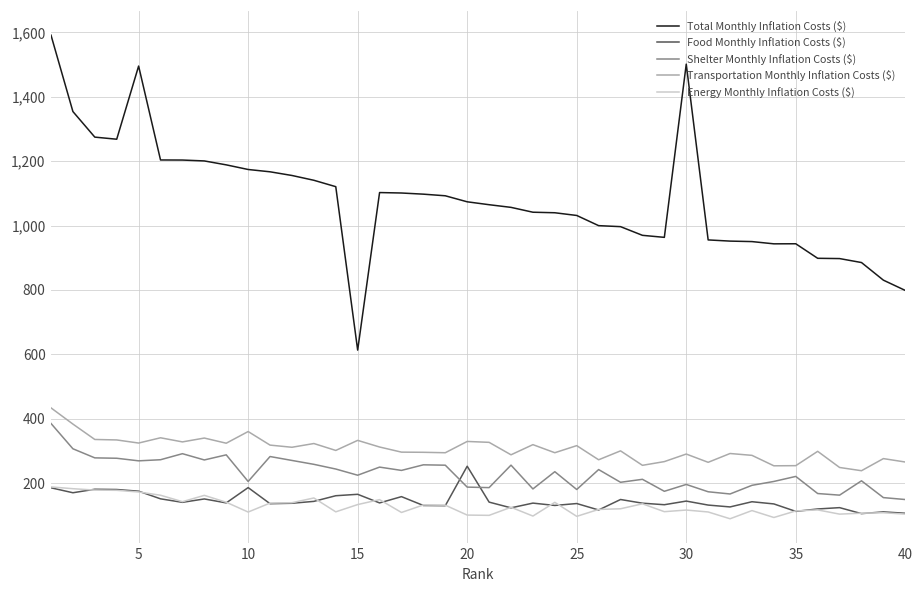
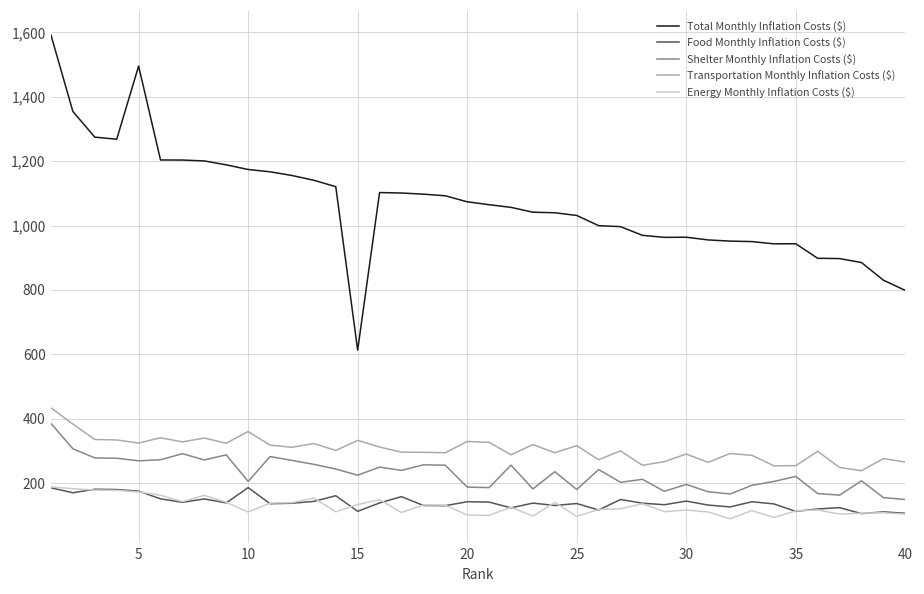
Food Monthly Inflation Costs ($), 15: 170 -> 110
Food Monthly Inflation Costs ($), 20: 250 -> 140
Total Monthly Inflation Costs ($), 30: 1,500 -> 960
